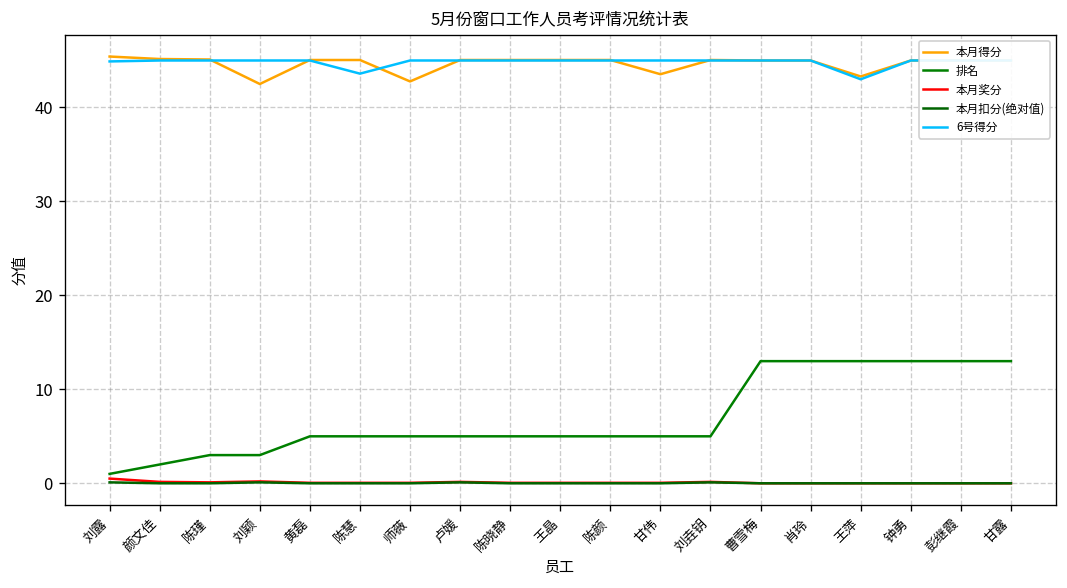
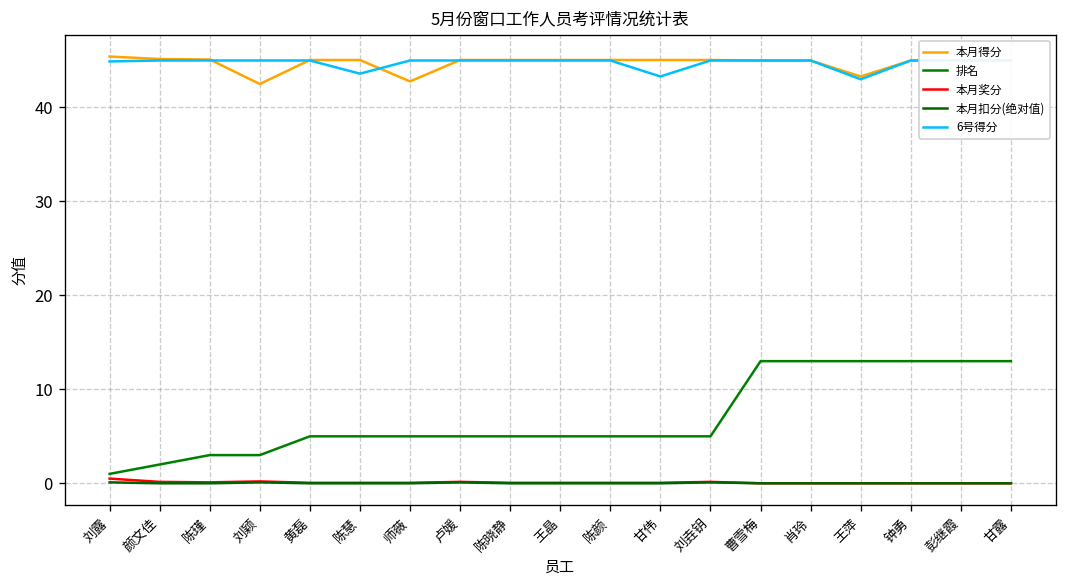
本月得分, 甘伟: 44 -> 45
6号得分, 甘伟: 45 -> 43
